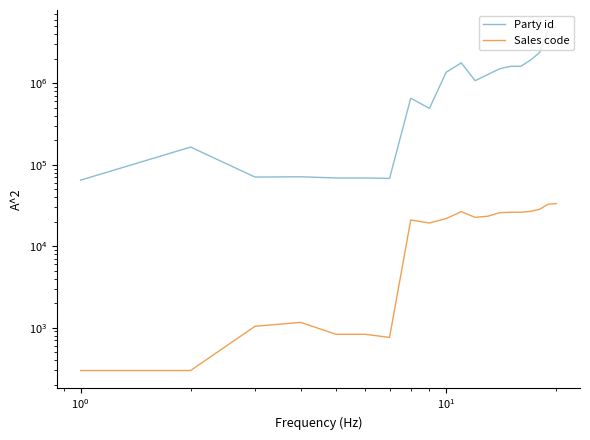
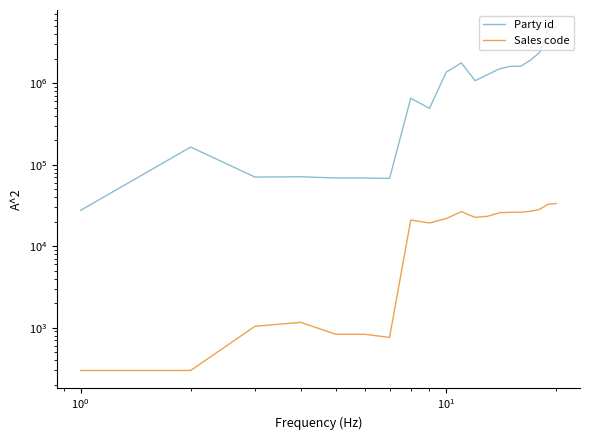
Party id, 10^0: 60000 -> 28000
